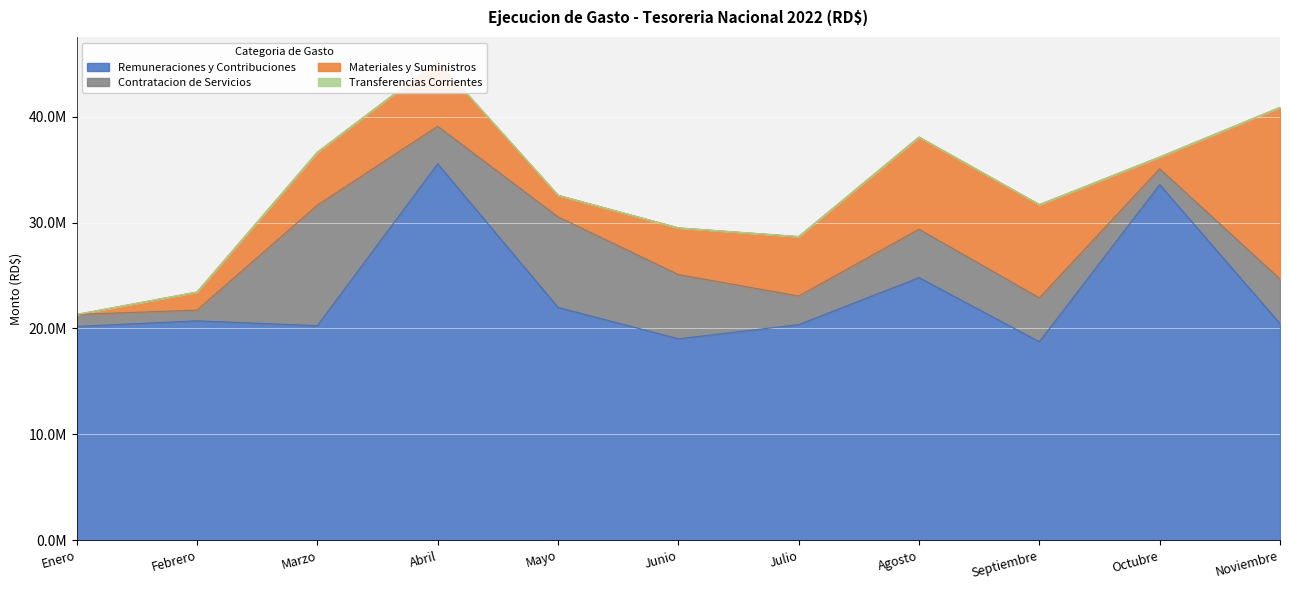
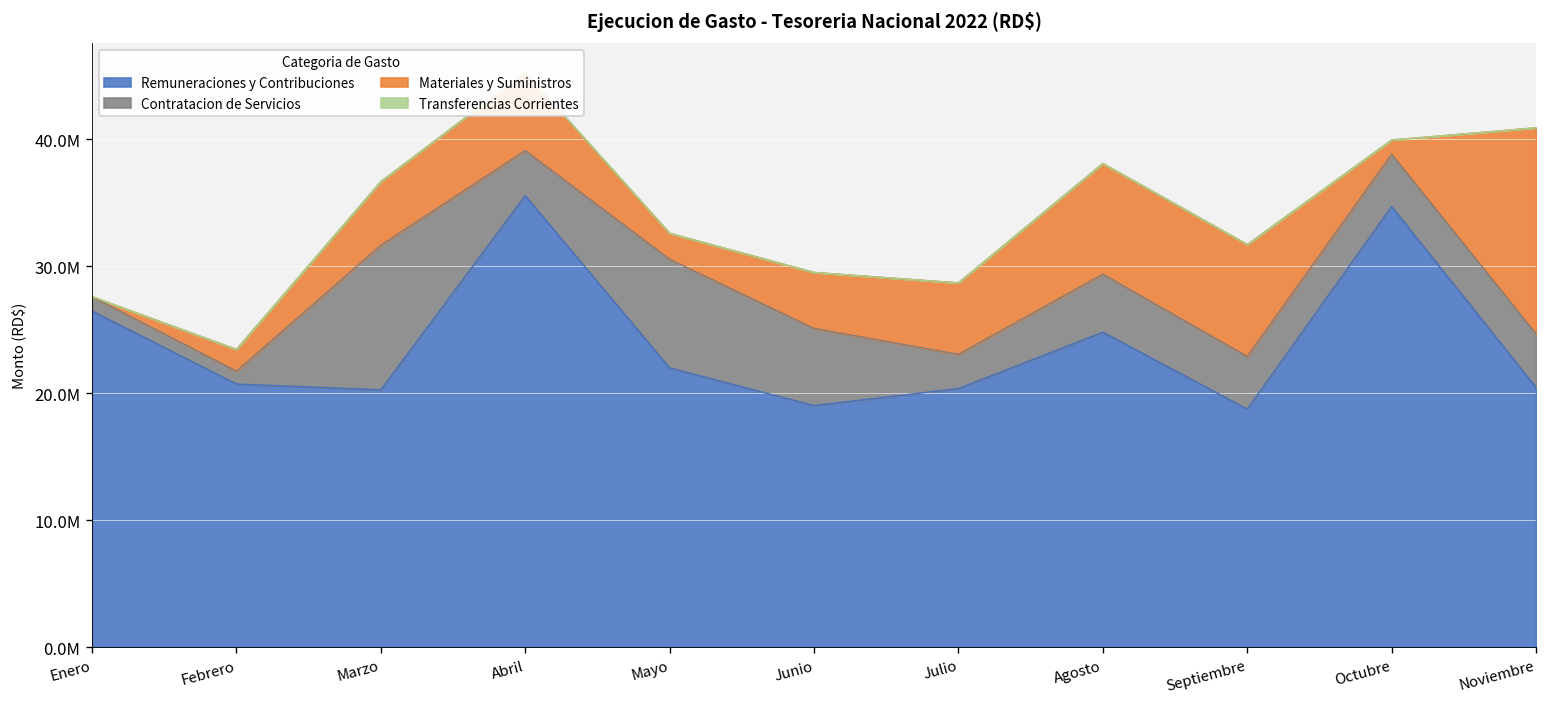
Remuneraciones y Contribuciones, Enero: 20200000 -> 26500000
Remuneraciones y Contribuciones, Octubre: 33600000 -> 34700000
Contratacion de Servicios, Octubre: 1500000 -> 4100000
